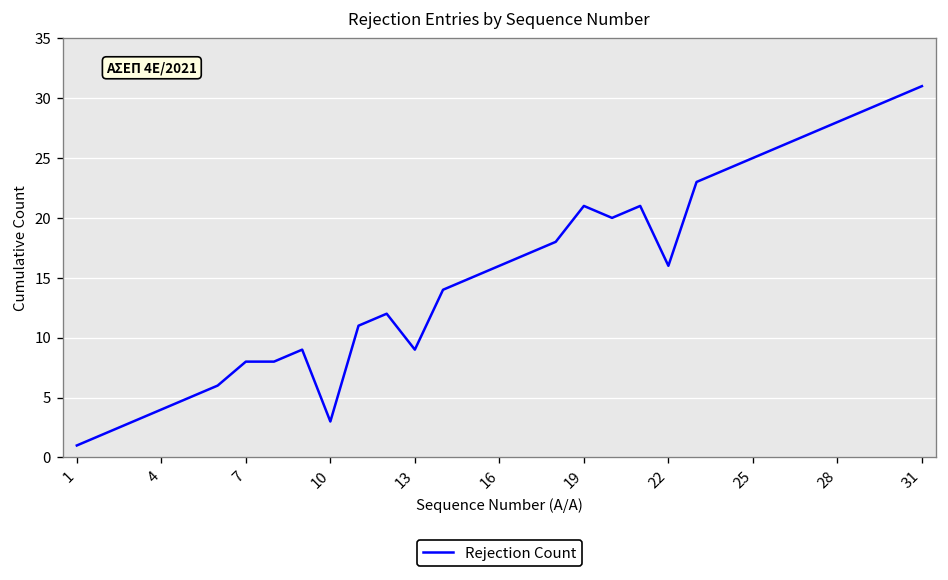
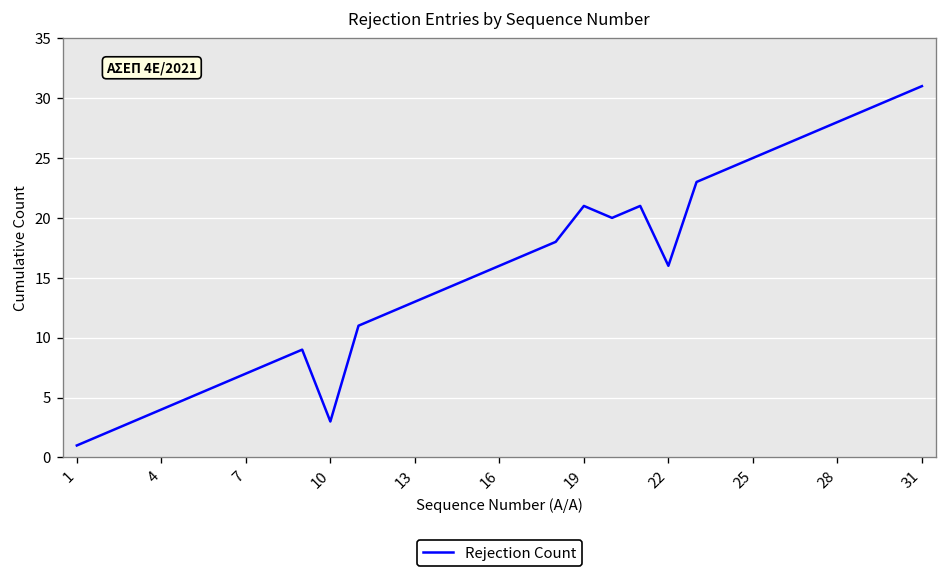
7: 8 -> 7
13: 9 -> 13
